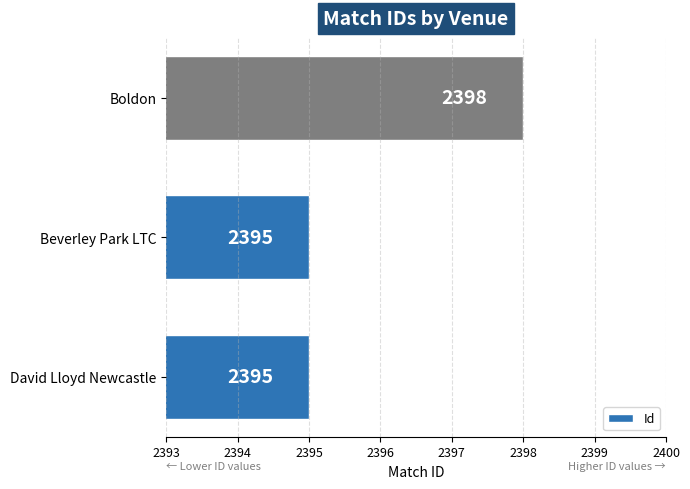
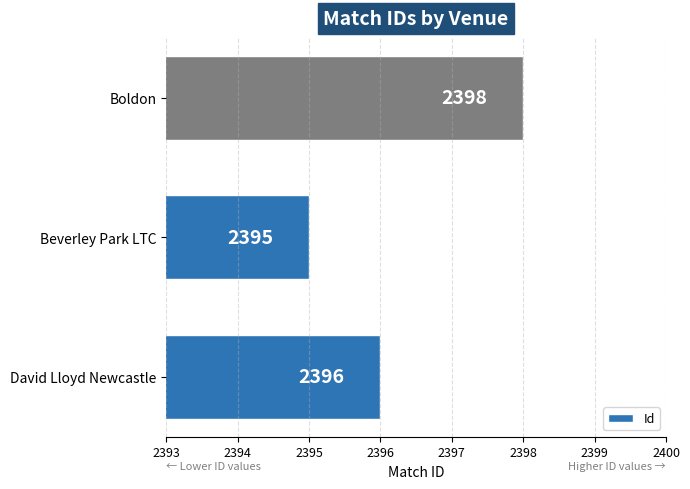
David Lloyd Newcastle: 2395 -> 2396
